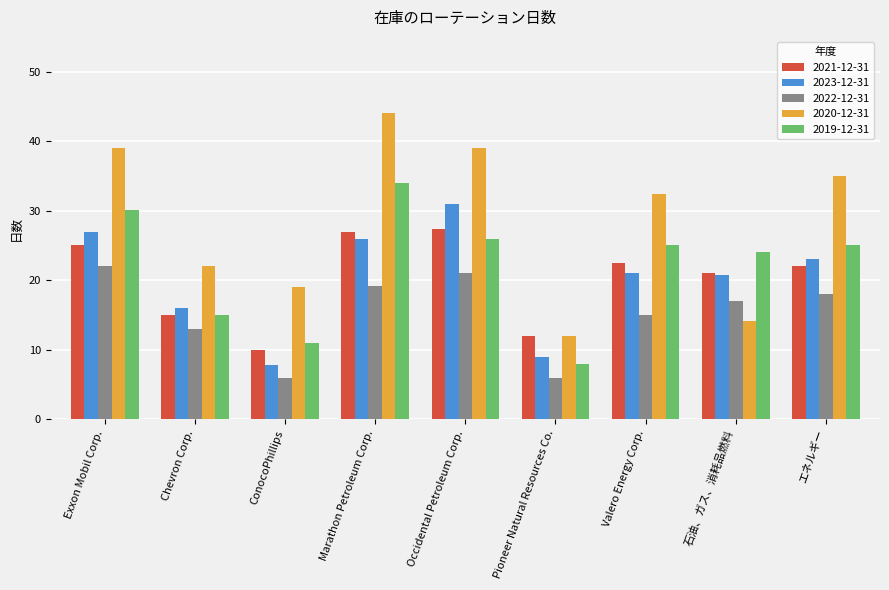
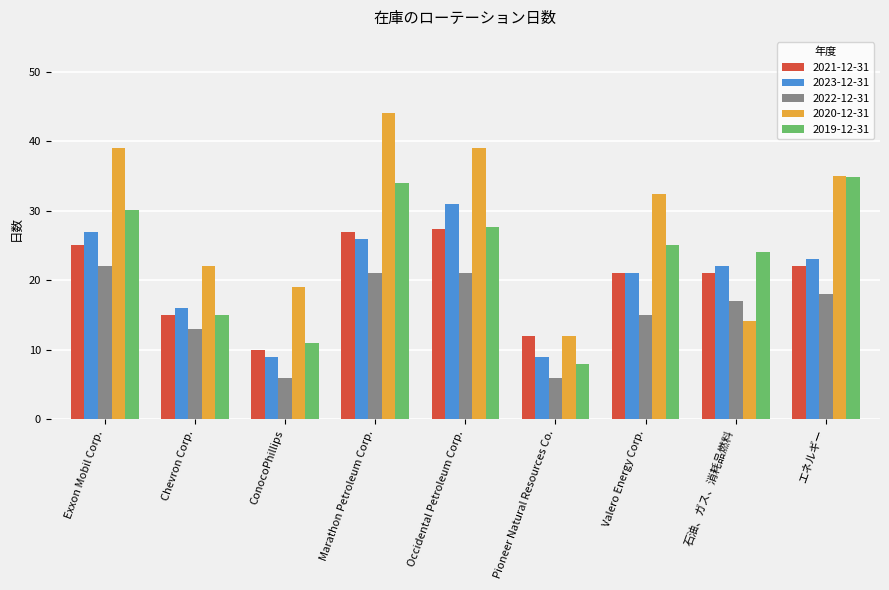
2023-12-31, ConocoPhillips: 8 -> 9
2022-12-31, Marathon Petroleum Corp.: 19 -> 21
2019-12-31, Occidental Petroleum Corp.: 26 -> 28
2021-12-31, Valero Energy Corp.: 23 -> 21
2023-12-31, 石油、ガス、消耗品燃料: 21 -> 22
2019-12-31, エネルギー: 25 -> 35
